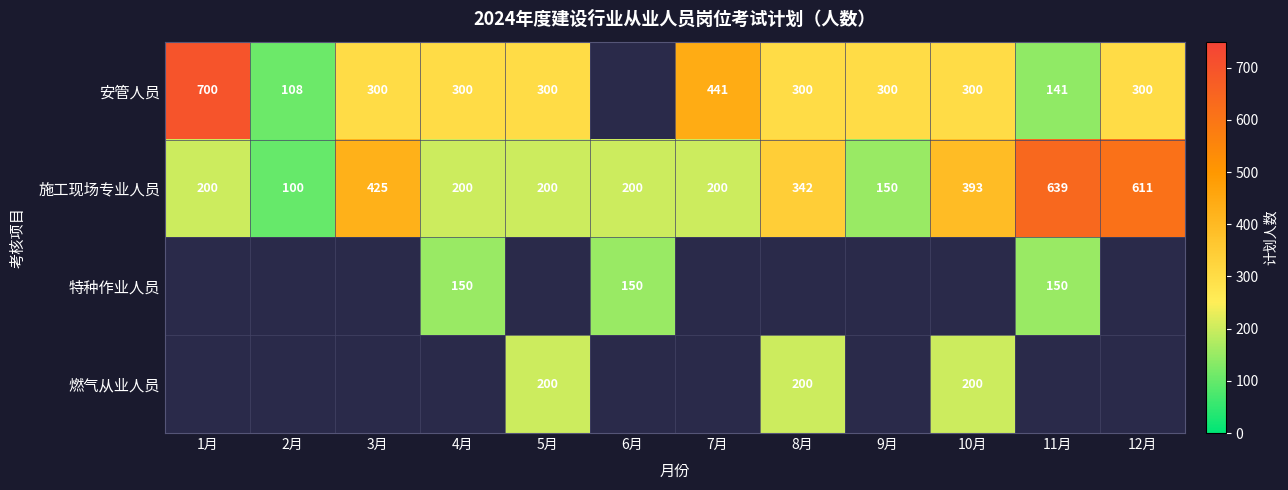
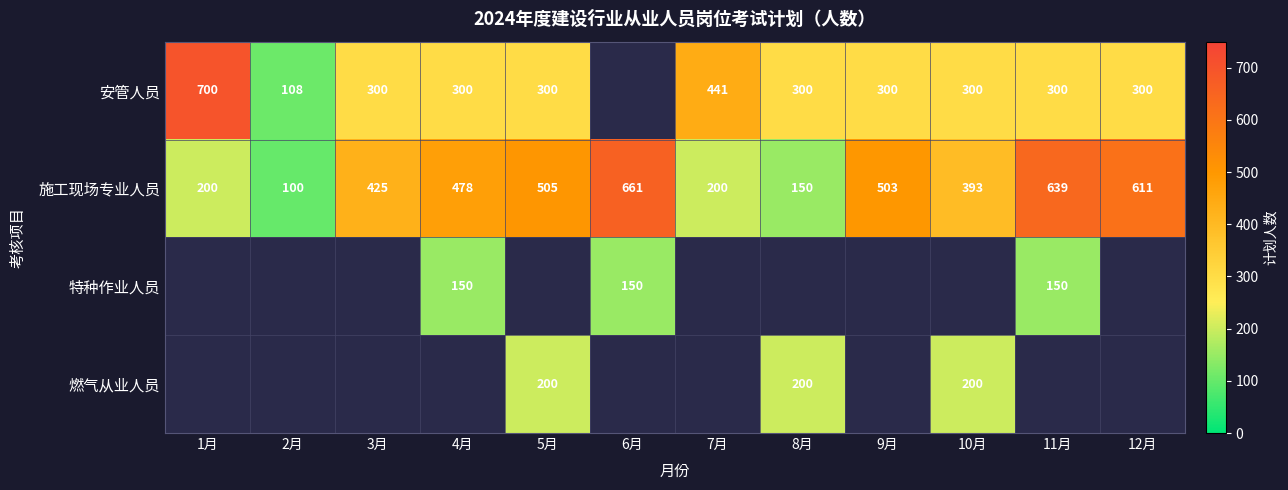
安管人员, 11月: 141 -> 300
施工现场专业人员, 4月: 200 -> 478
施工现场专业人员, 5月: 200 -> 505
施工现场专业人员, 6月: 200 -> 661
施工现场专业人员, 8月: 342 -> 150
施工现场专业人员, 9月: 150 -> 503
